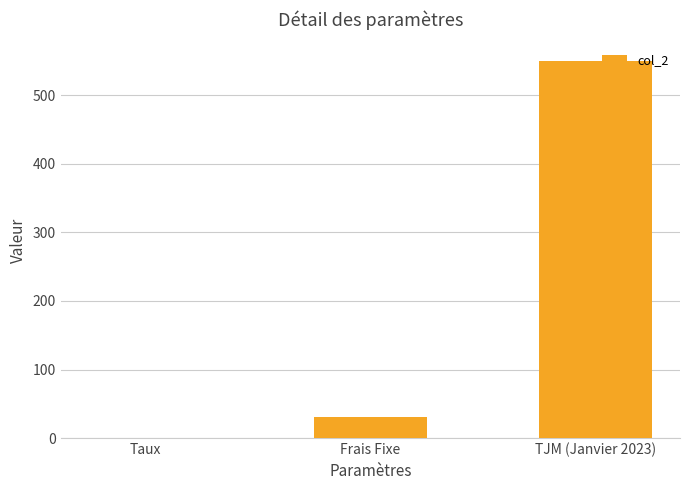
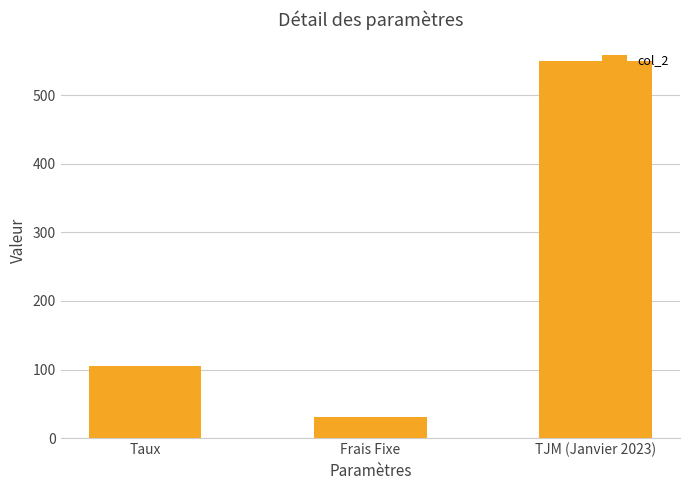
Taux: 0 -> 100
